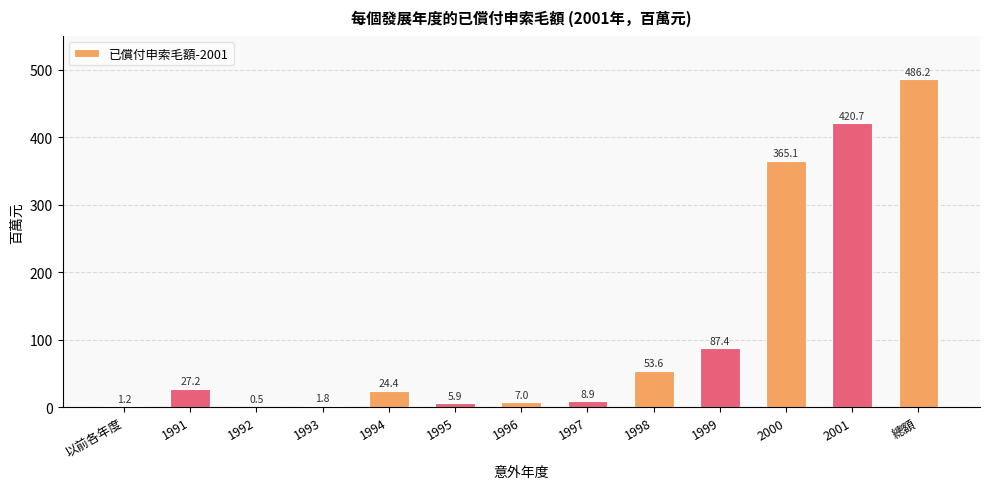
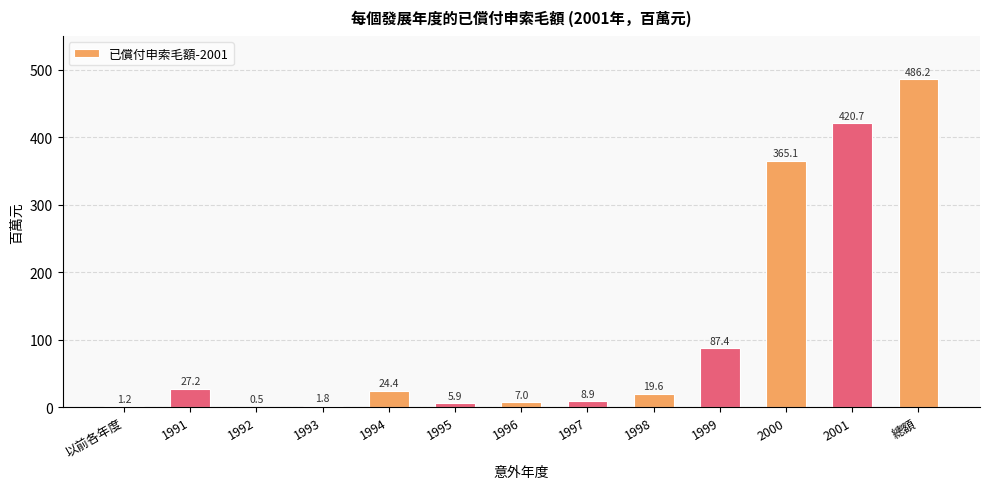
1998: 53.6 -> 19.6
